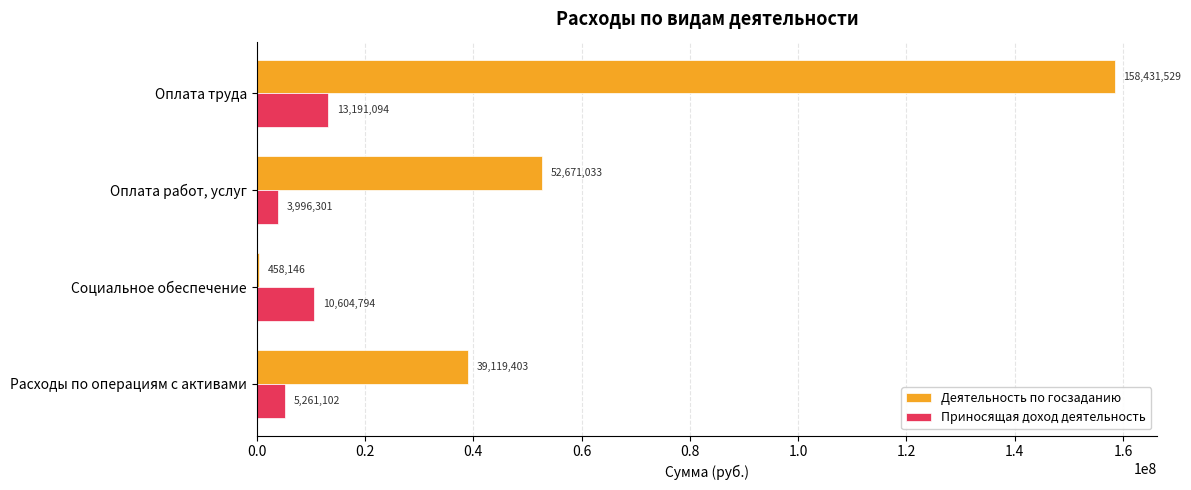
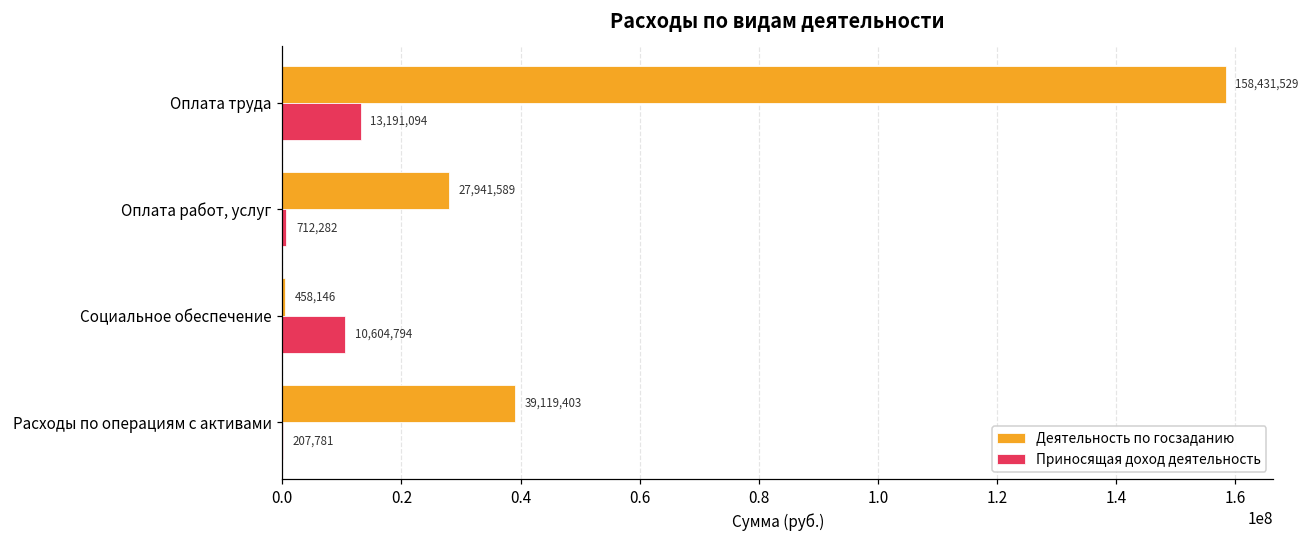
Деятельность по госзаданию, Оплата работ, услуг: 52,671,033 -> 27,941,589
Приносящая доход деятельность, Оплата работ, услуг: 3,996,301 -> 712,282
Приносящая доход деятельность, Расходы по операциям с активами: 5,261,102 -> 207,781
